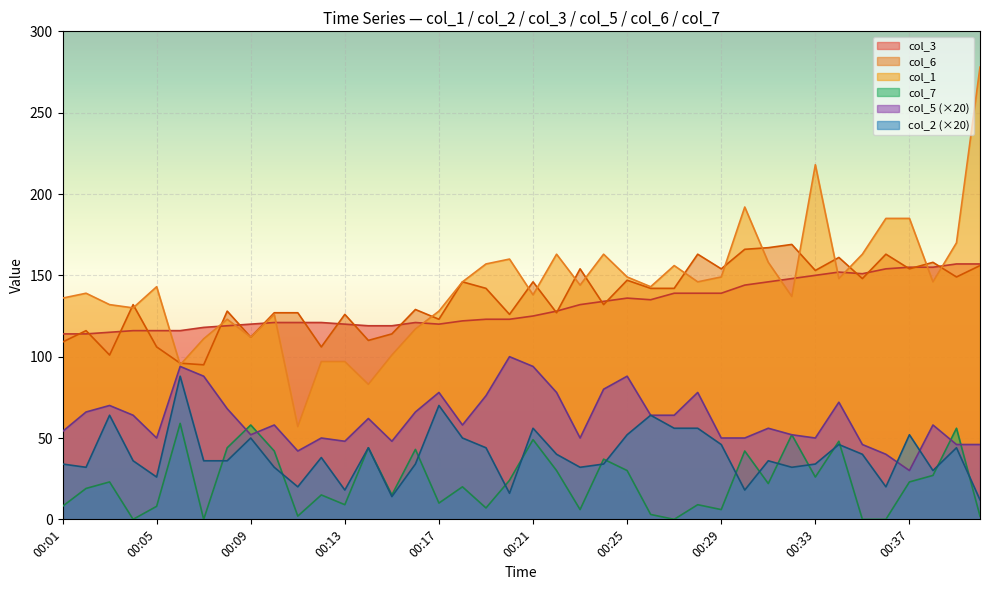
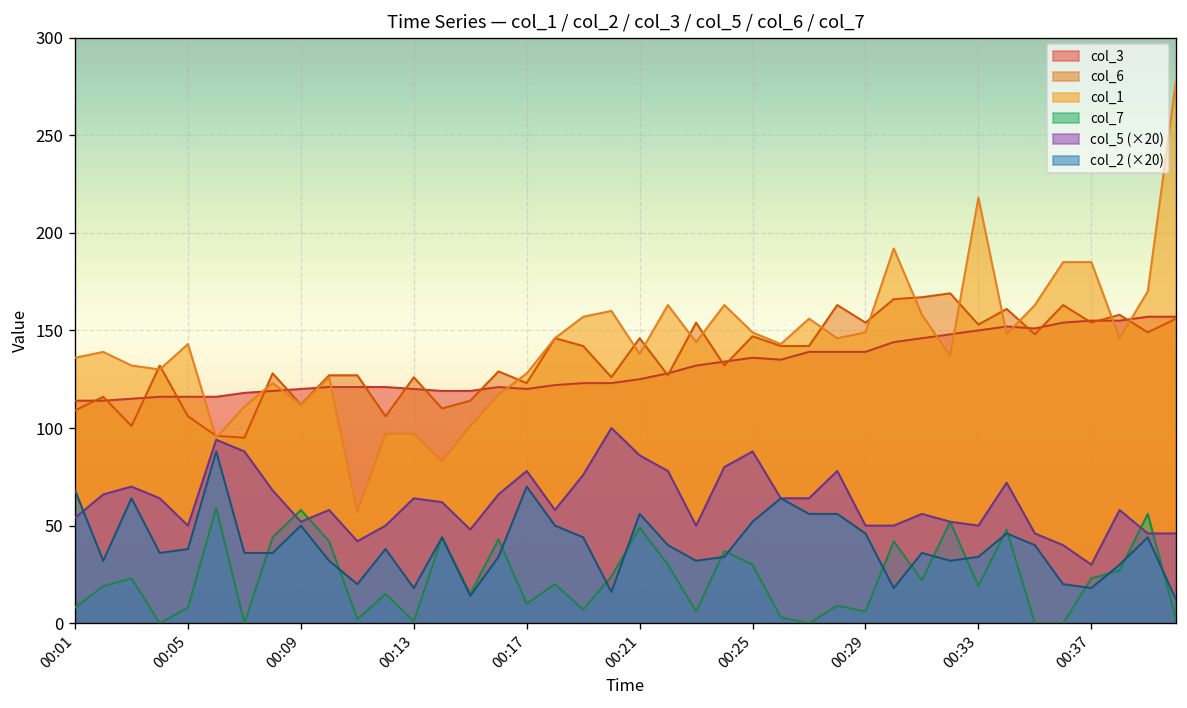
col_2 (×20), 00:01: 34 -> 68
col_2 (×20), 00:05: 26 -> 38
col_7, 00:13: 9 -> 1
col_5 (×20), 00:13: 48 -> 64
col_5 (×20), 00:21: 94 -> 86
col_7, 00:33: 26 -> 19
col_2 (×20), 00:37: 52 -> 18
